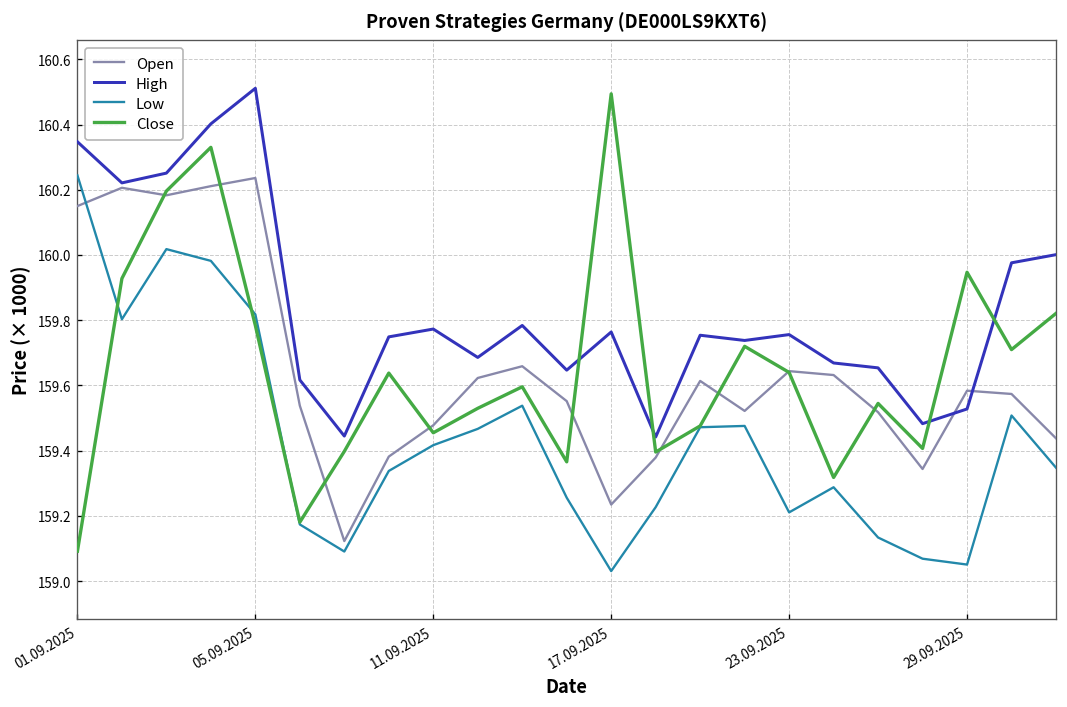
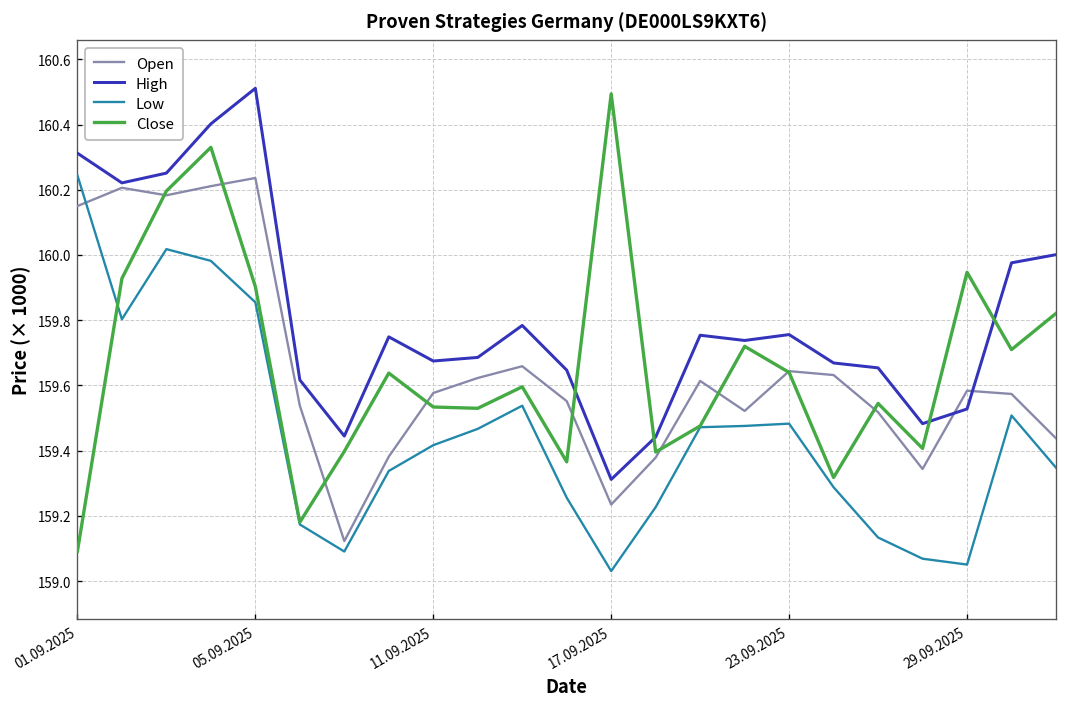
High, 01.09.2025: 160.35 -> 160.31
Low, 05.09.2025: 159.82 -> 159.86
Close, 05.09.2025: 159.78 -> 159.90
Open, 11.09.2025: 159.48 -> 159.58
High, 11.09.2025: 159.77 -> 159.68
Close, 11.09.2025: 159.46 -> 159.53
High, 17.09.2025: 159.76 -> 159.31
Low, 23.09.2025: 159.21 -> 159.48
